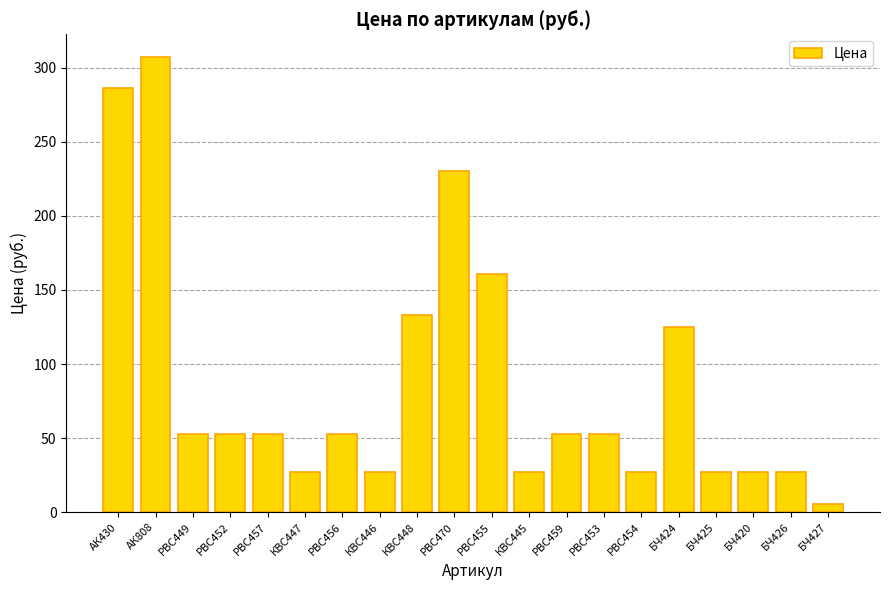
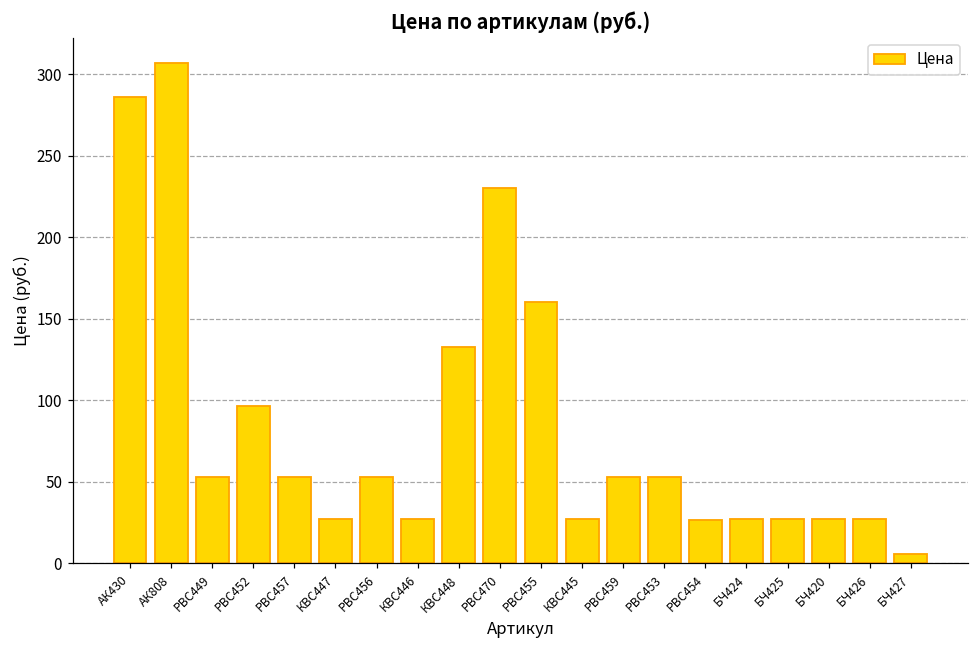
РВС452: 53 -> 96
БЧ424: 125 -> 27
